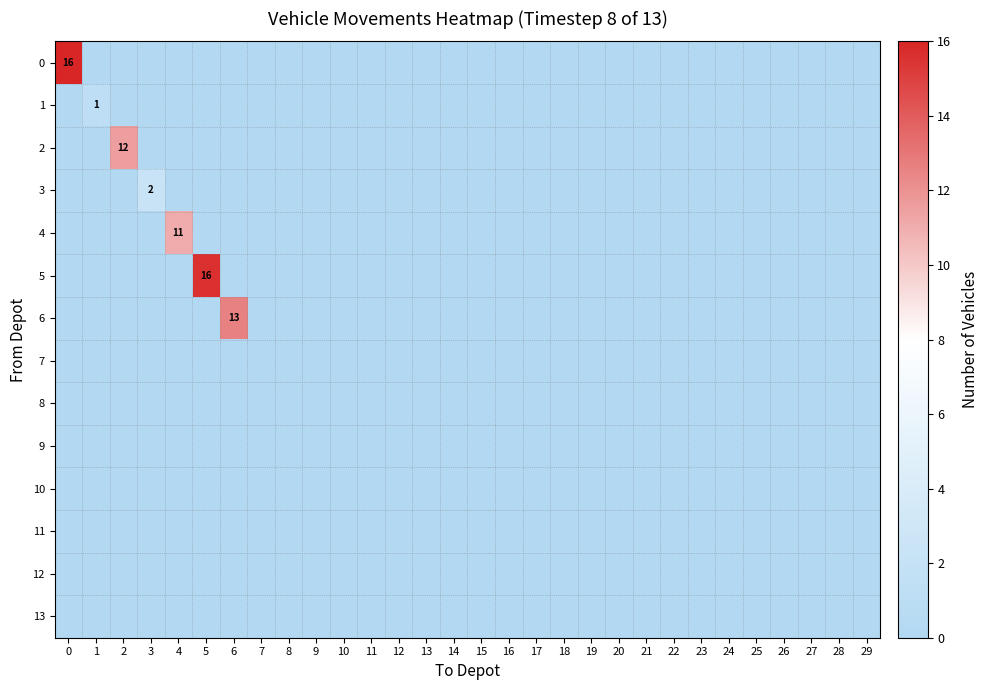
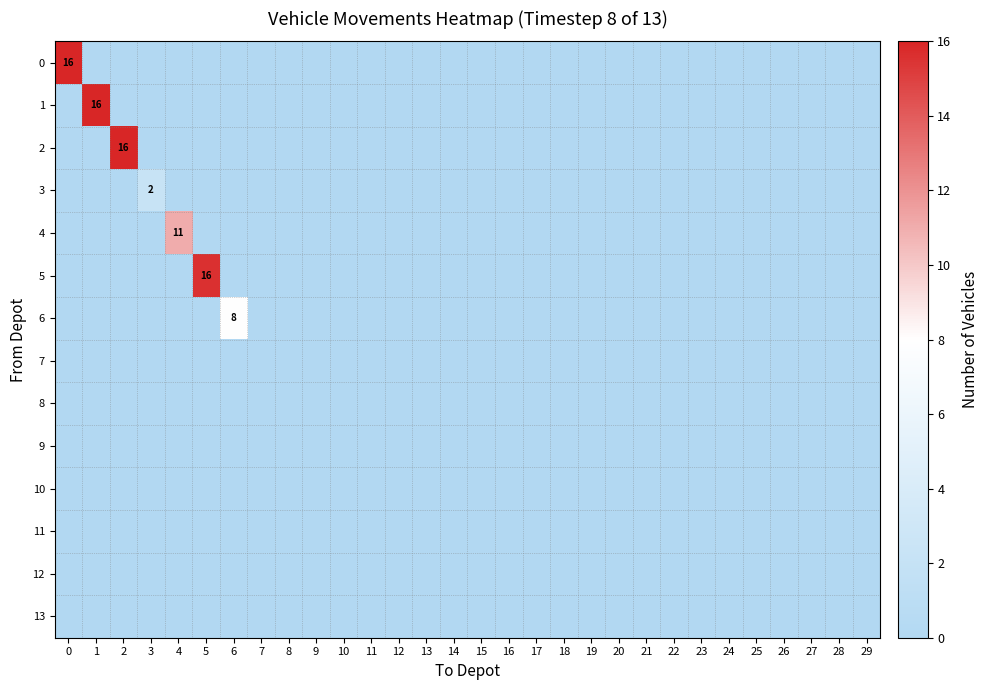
1, 1: 1 -> 16
2, 2: 12 -> 16
6, 6: 13 -> 8
